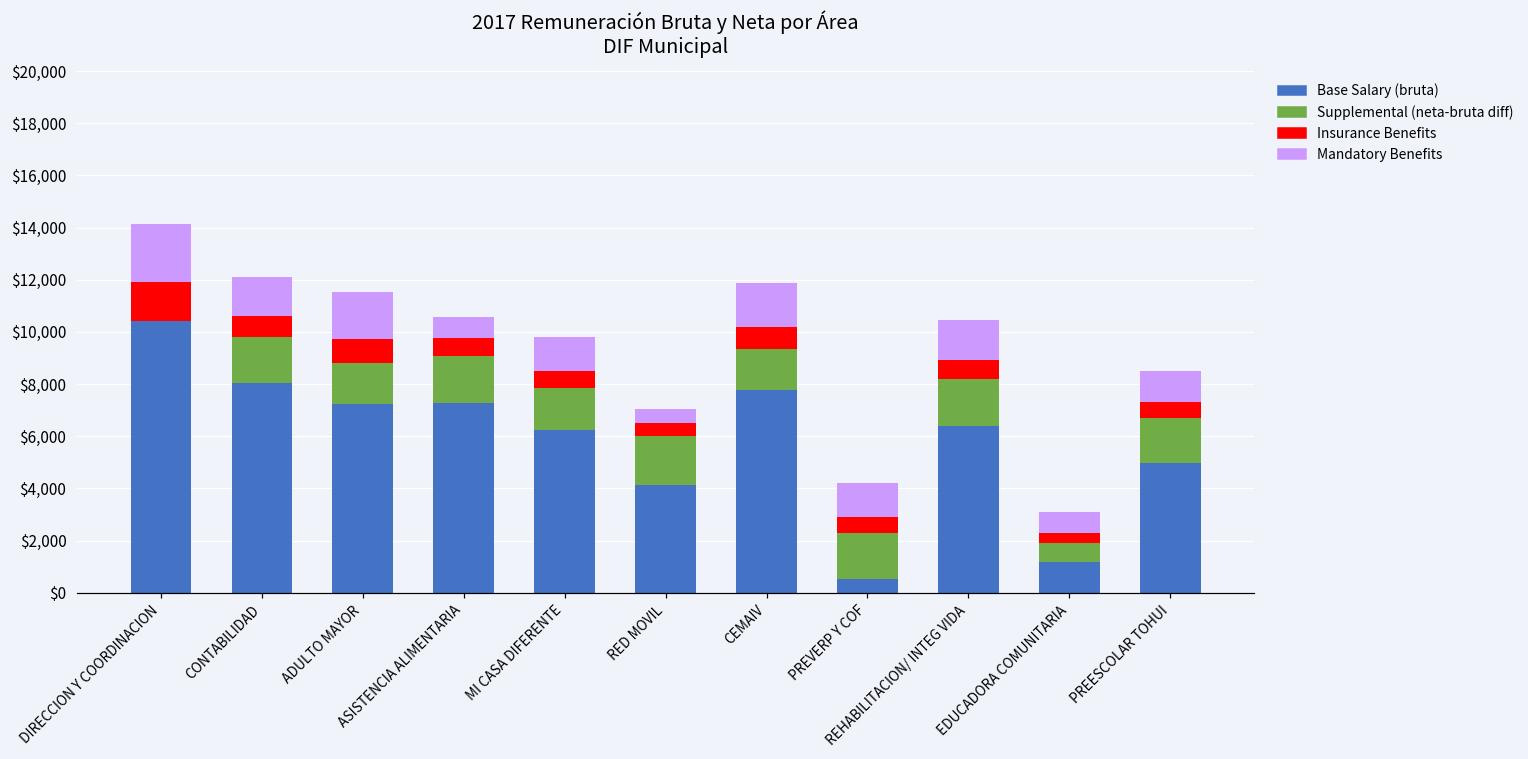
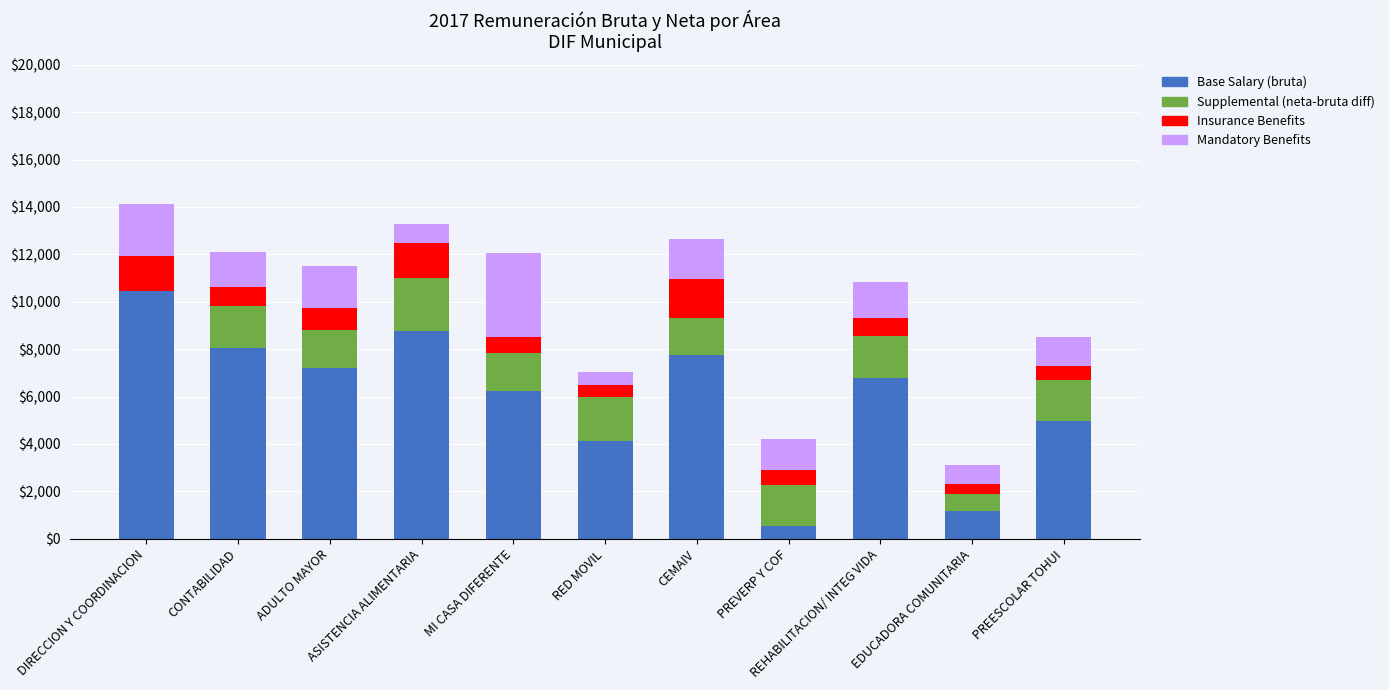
Base Salary (bruta), ASISTENCIA ALIMENTARIA: $7,300 -> $8,800
Supplemental (neta-bruta diff), ASISTENCIA ALIMENTARIA: $1,800 -> $2,200
Insurance Benefits, ASISTENCIA ALIMENTARIA: $700 -> $1,500
Mandatory Benefits, MI CASA DIFERENTE: $1,300 -> $3,500
Insurance Benefits, CEMAIV: $900 -> $1,600
Base Salary (bruta), REHABILITACION/ INTEG VIDA: $6,400 -> $6,800
